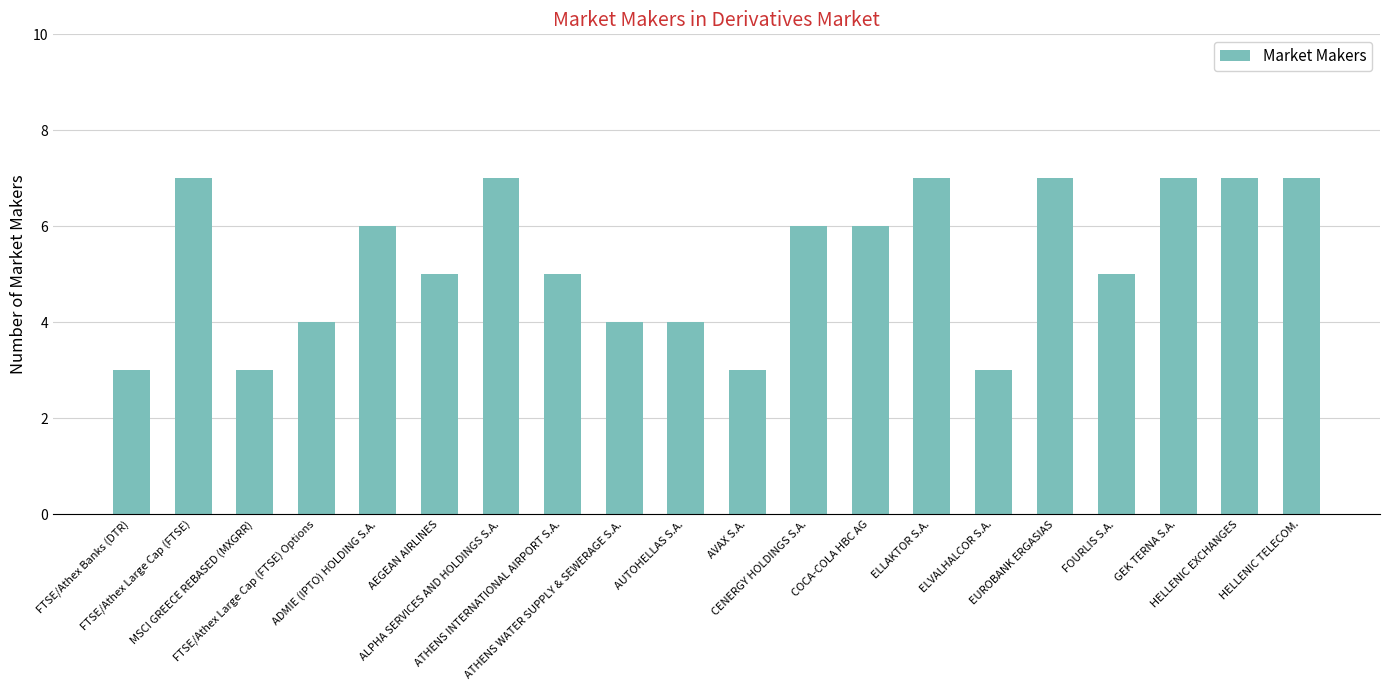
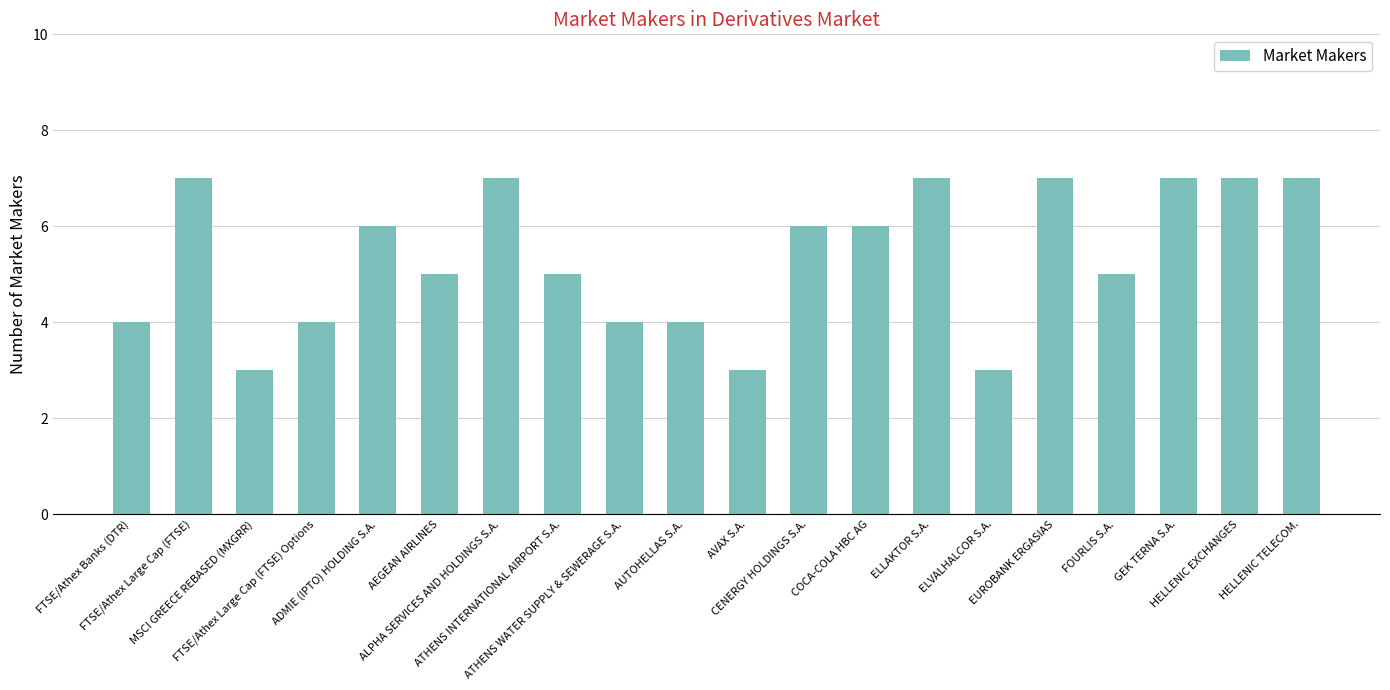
FTSE/Athex Banks (DTR): 3 -> 4
